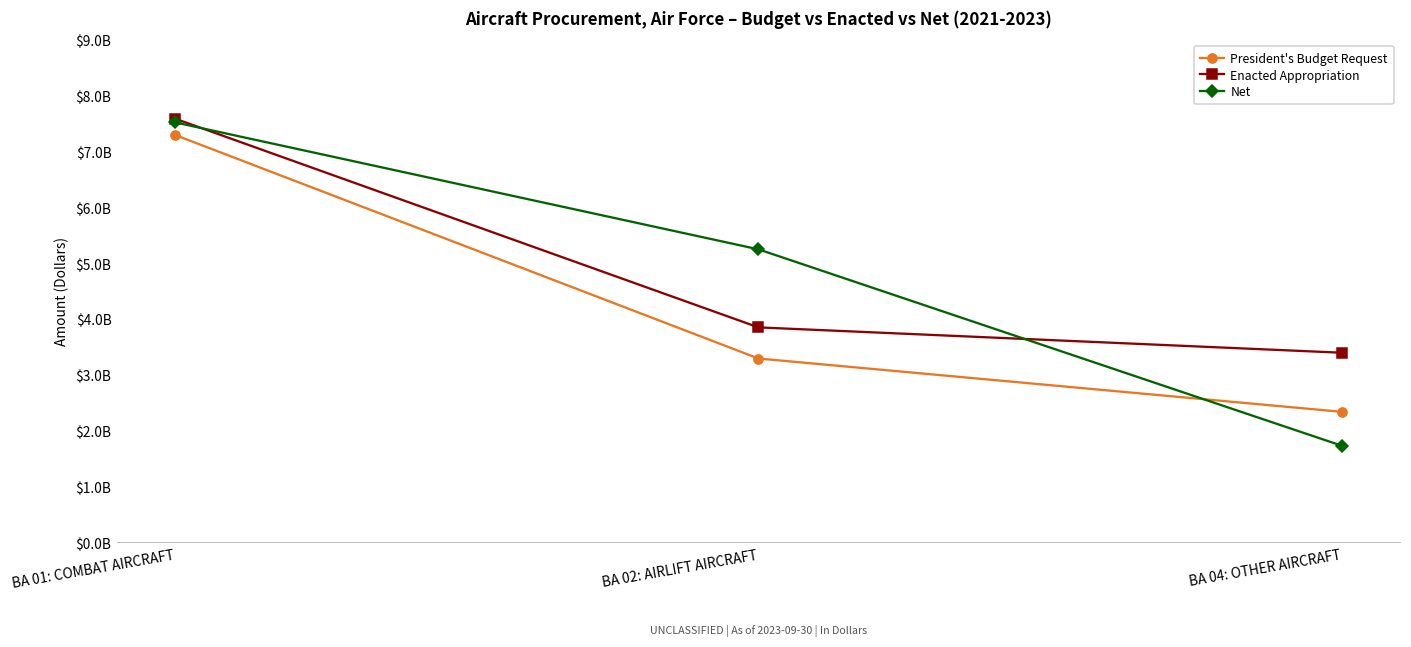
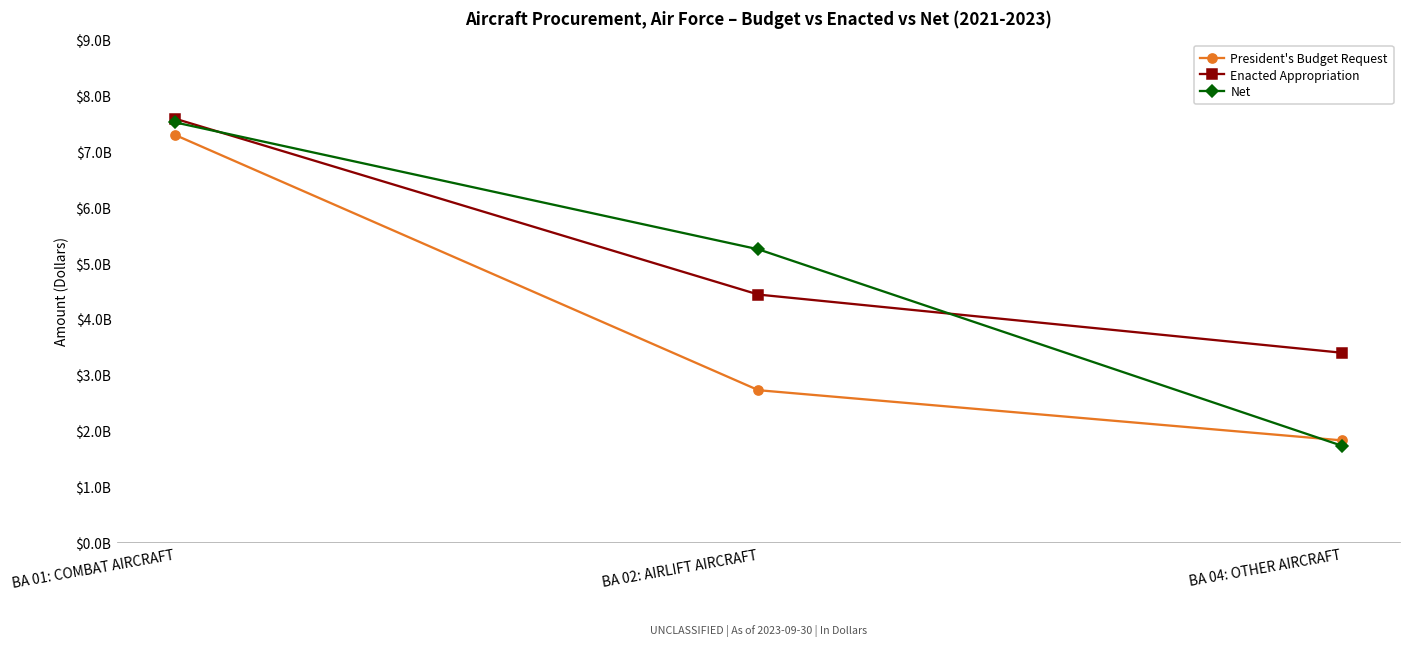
President's Budget Request, BA 02: AIRLIFT AIRCRAFT: $3300000000 -> $2700000000
Enacted Appropriation, BA 02: AIRLIFT AIRCRAFT: $3800000000 -> $4400000000
President's Budget Request, BA 04: OTHER AIRCRAFT: $2300000000 -> $1800000000
